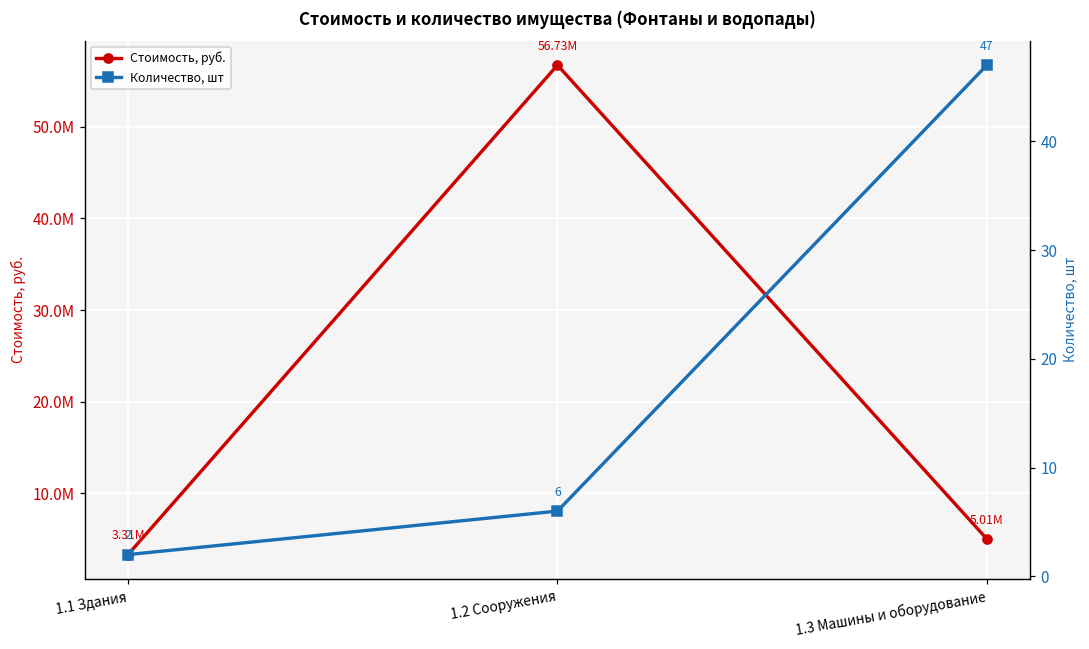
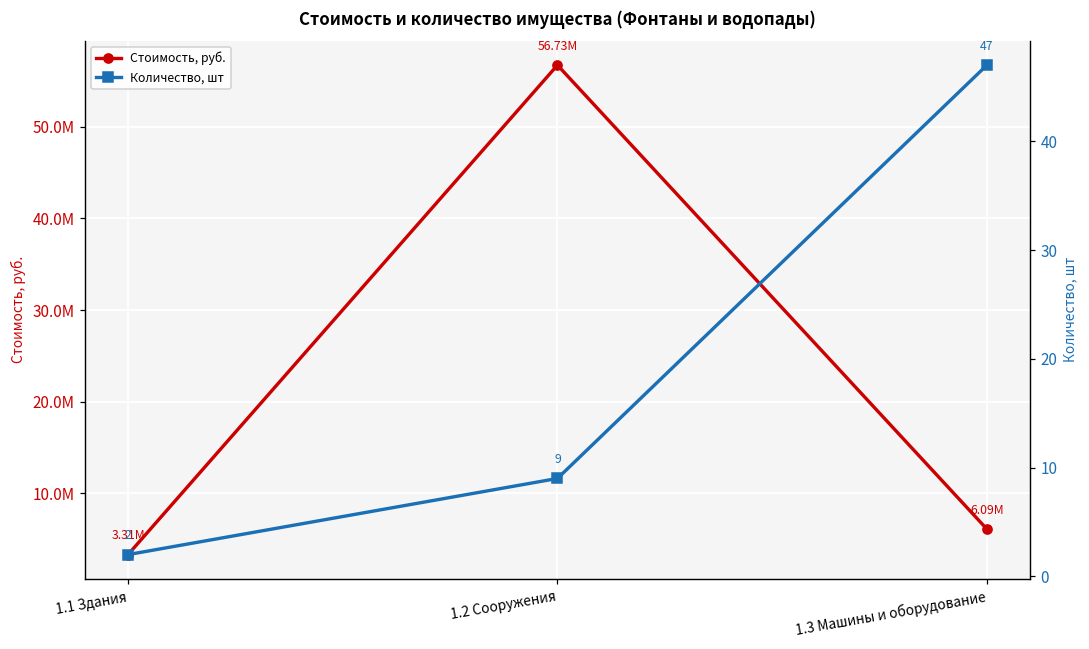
Стоимость, руб., 1.3 Машины и оборудование: 5.01M -> 6.09M
Количество, шт, 1.2 Сооружения: 6 -> 9
